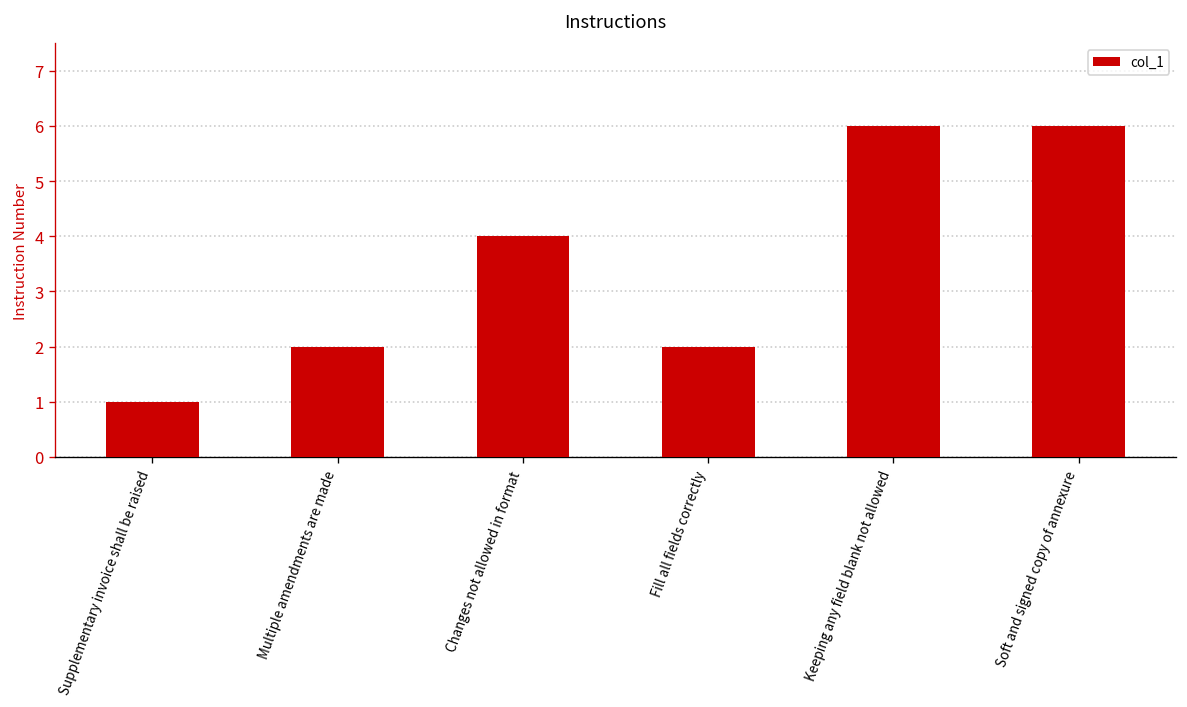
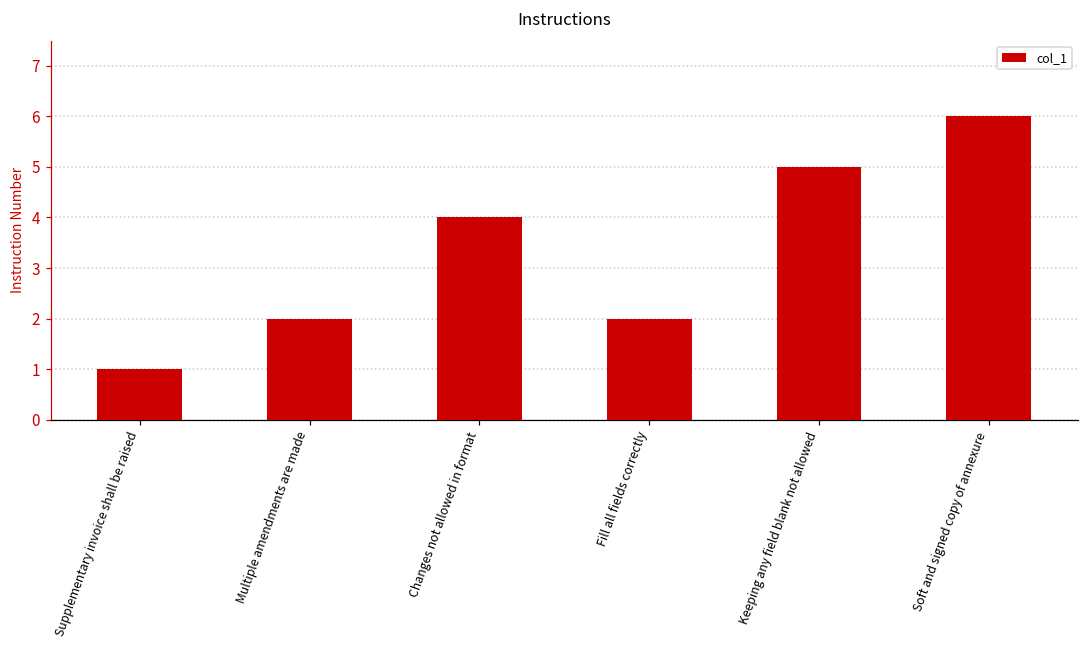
Keeping any field blank not allowed: 6 -> 5
